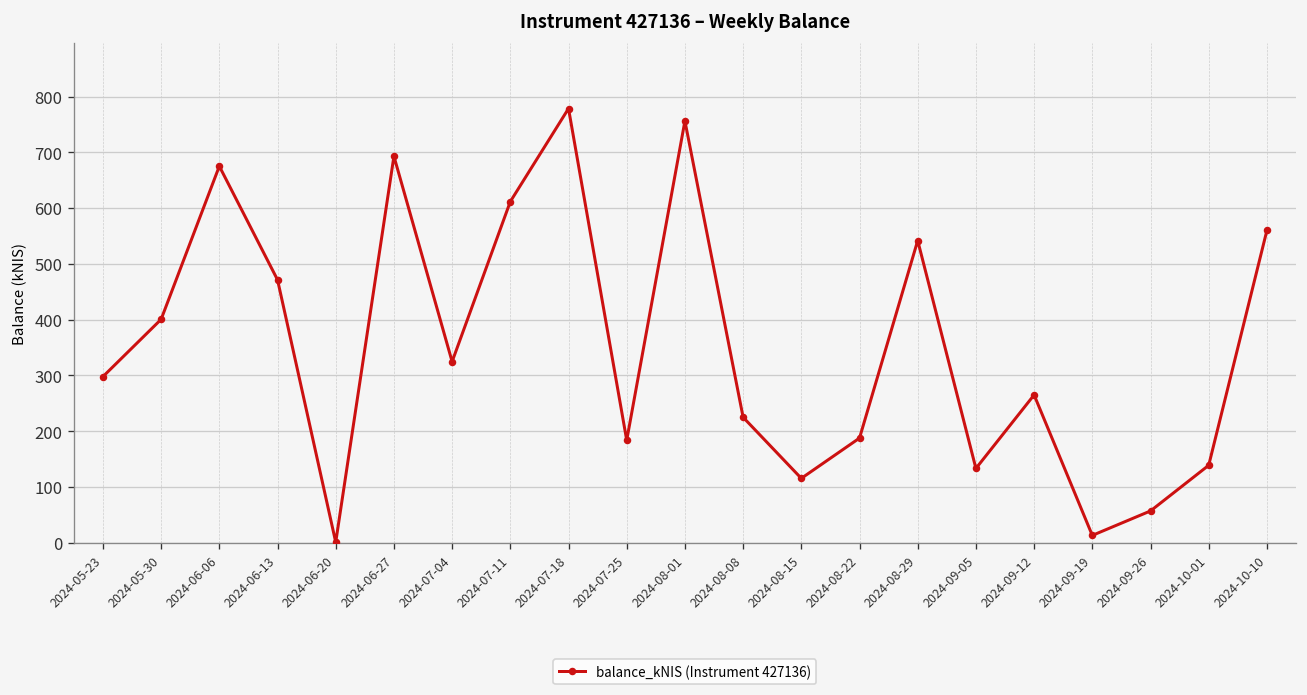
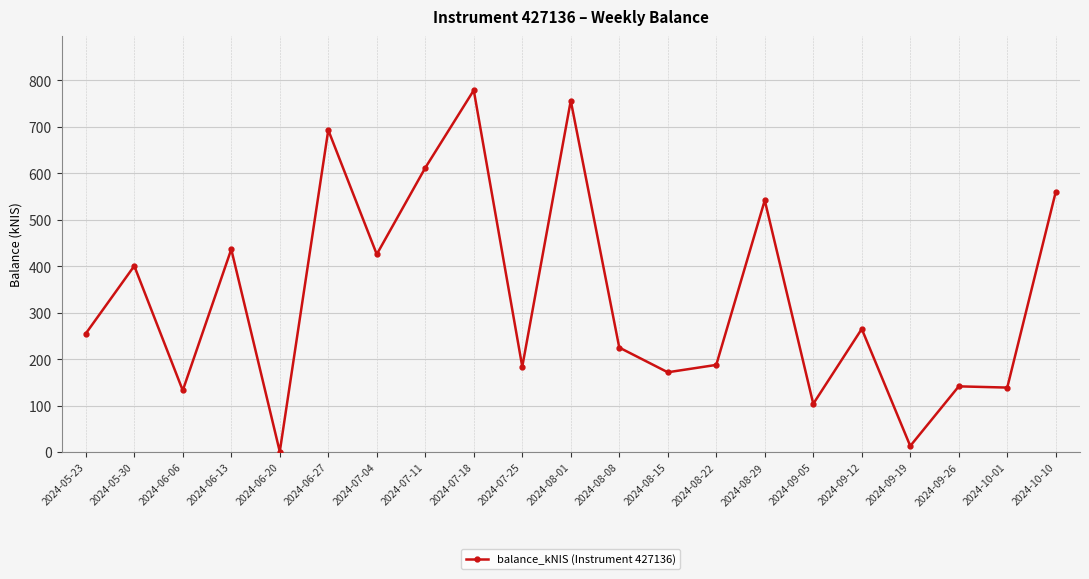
2024-05-23: 300 -> 250
2024-06-06: 680 -> 130
2024-06-13: 470 -> 440
2024-07-04: 320 -> 430
2024-08-15: 120 -> 170
2024-09-05: 130 -> 100
2024-09-26: 60 -> 140
